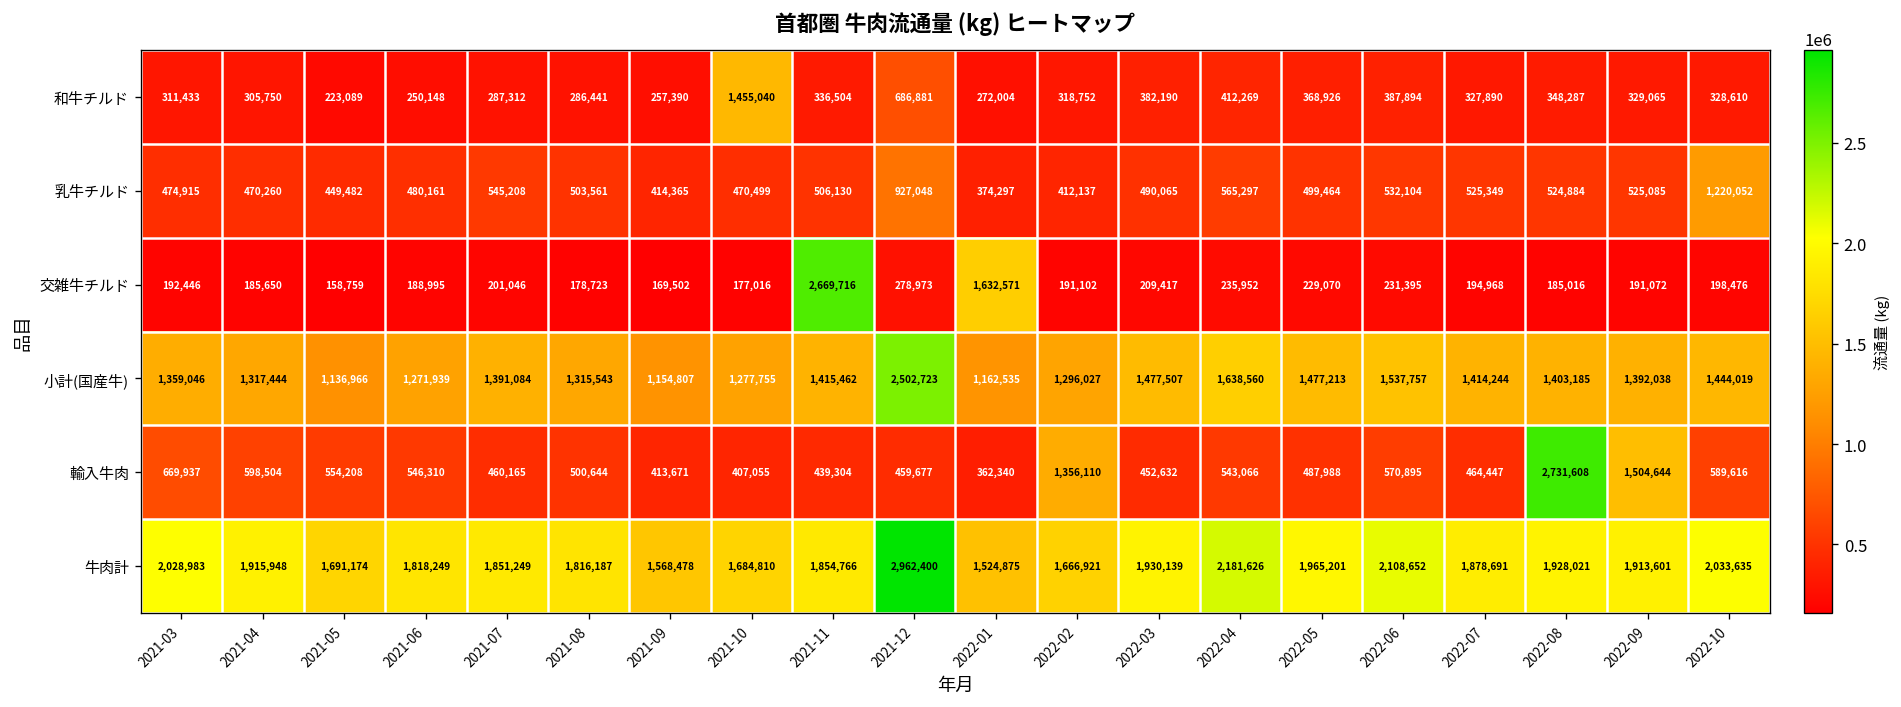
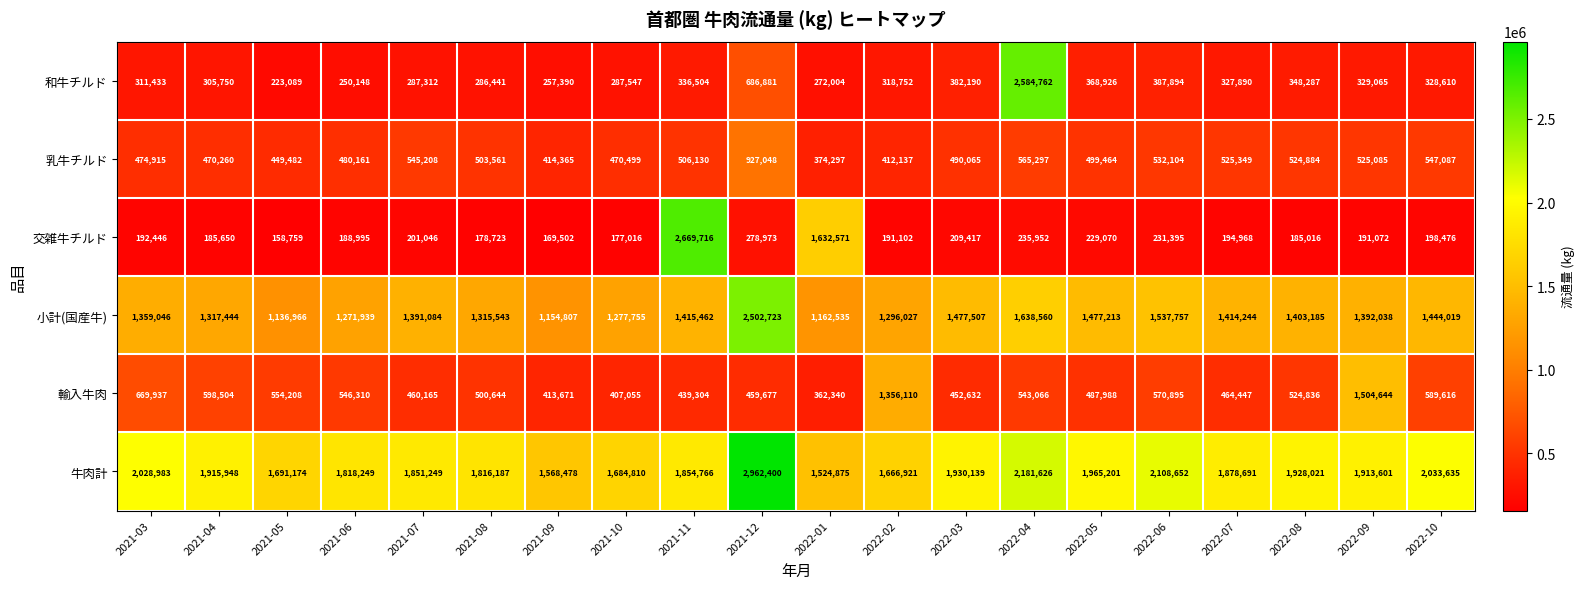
和牛チルド, 2021-10: 1,455,040 -> 287,547
和牛チルド, 2022-04: 412,269 -> 2,584,762
乳牛チルド, 2022-10: 1,220,052 -> 547,087
輸入牛肉, 2022-08: 2,731,608 -> 524,836
